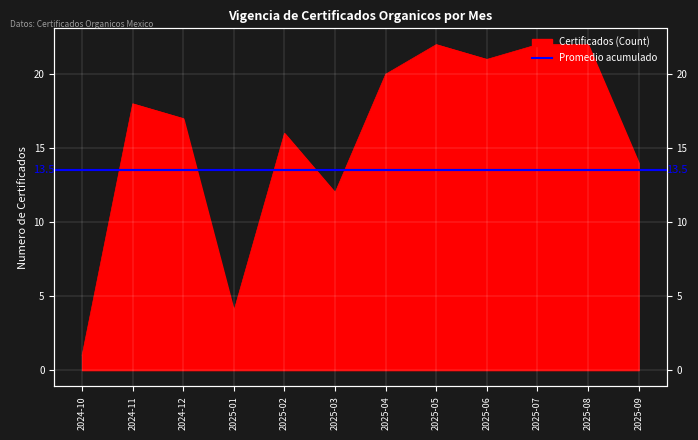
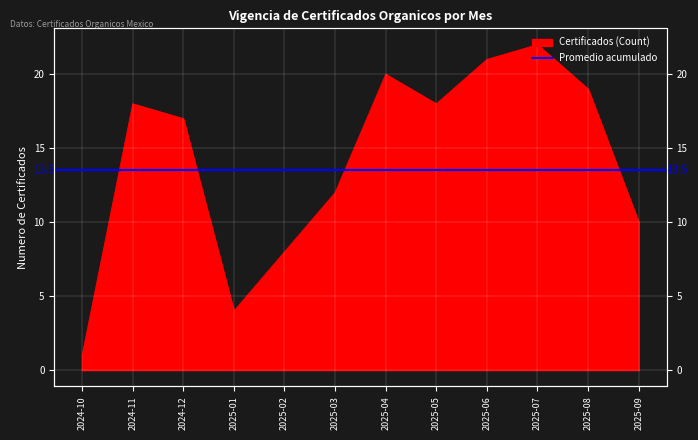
2025-02: 16 -> 8
2025-05: 22 -> 18
2025-08: 22 -> 19
2025-09: 14 -> 10
